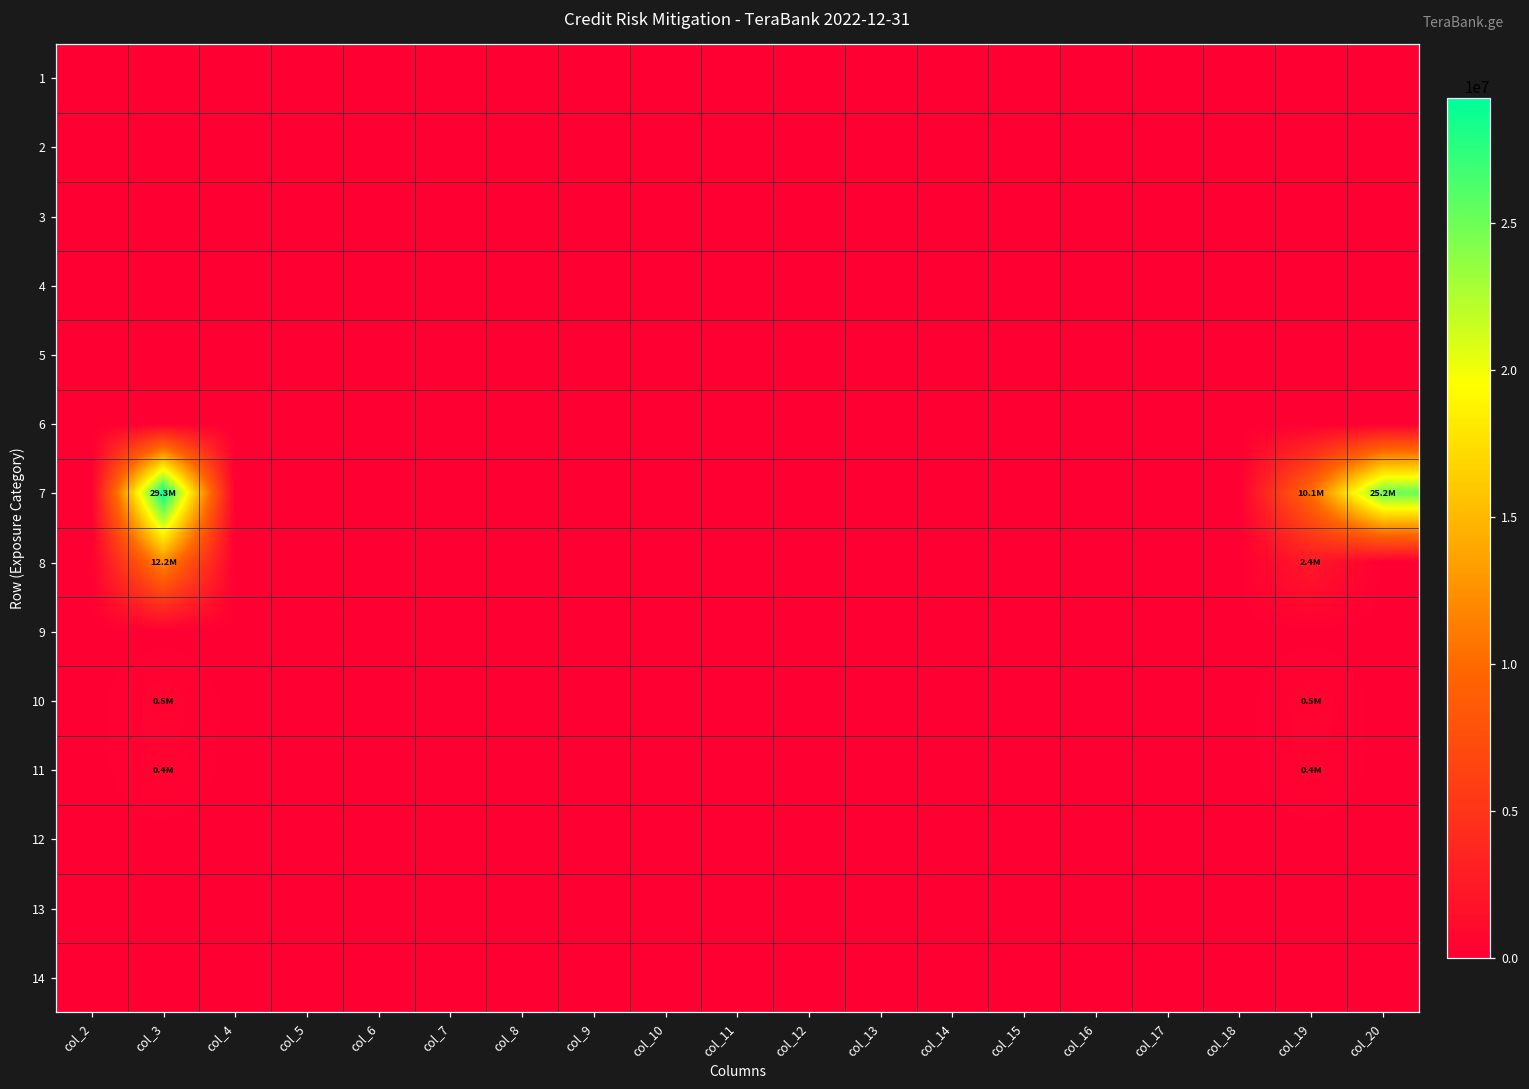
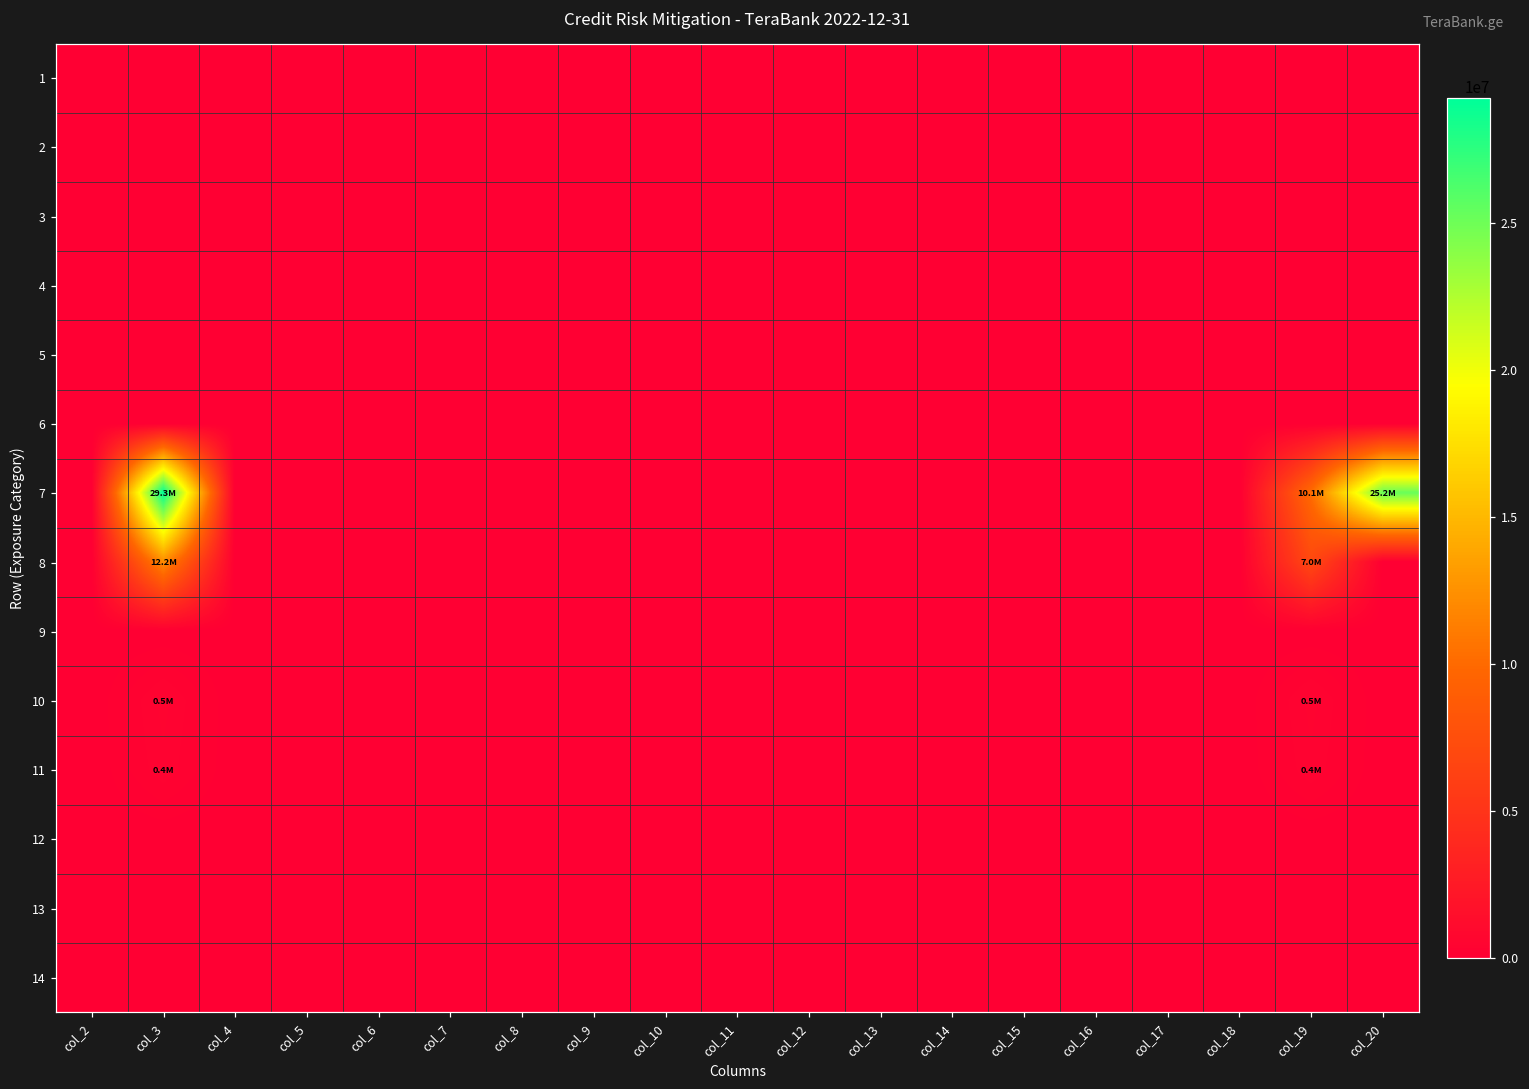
8, col_19: 2.4M -> 7.0M
